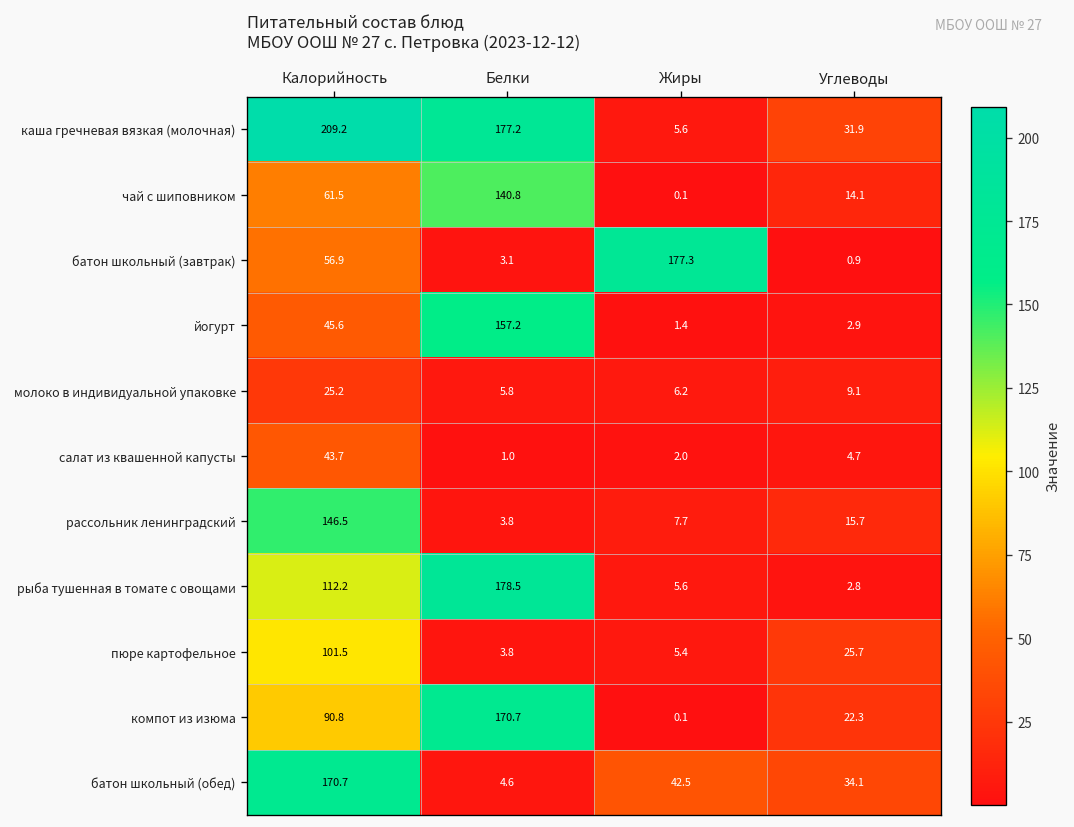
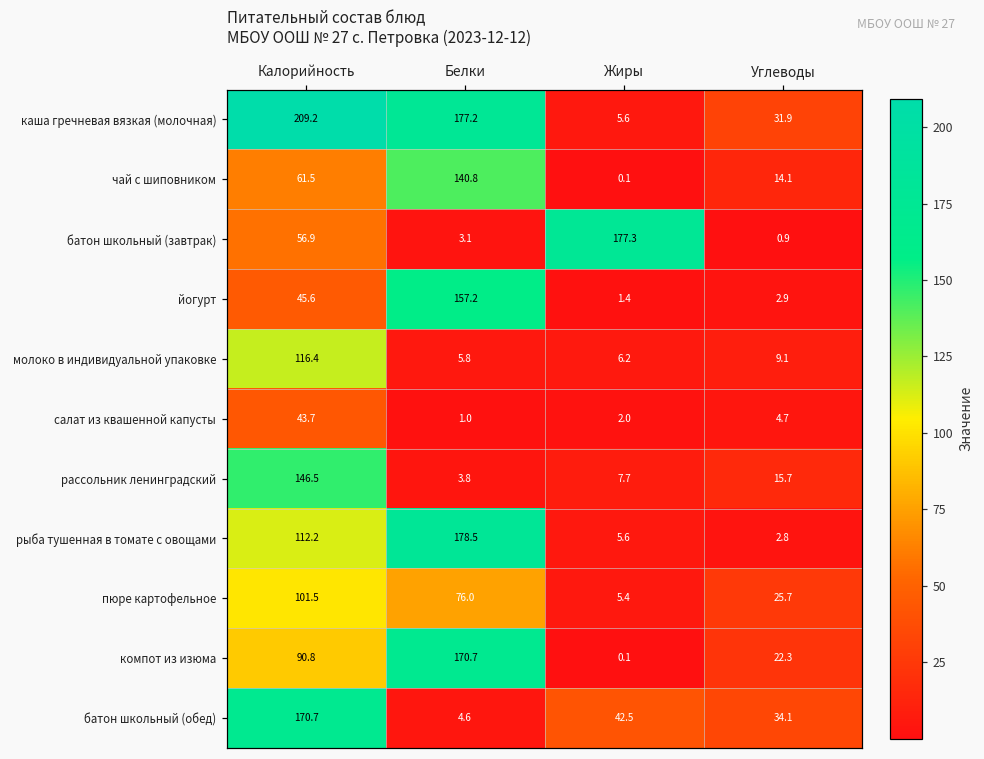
молоко в индивидуальной упаковке, Калорийность: 25.2 -> 116.4
пюре картофельное, Белки: 3.8 -> 76.0
